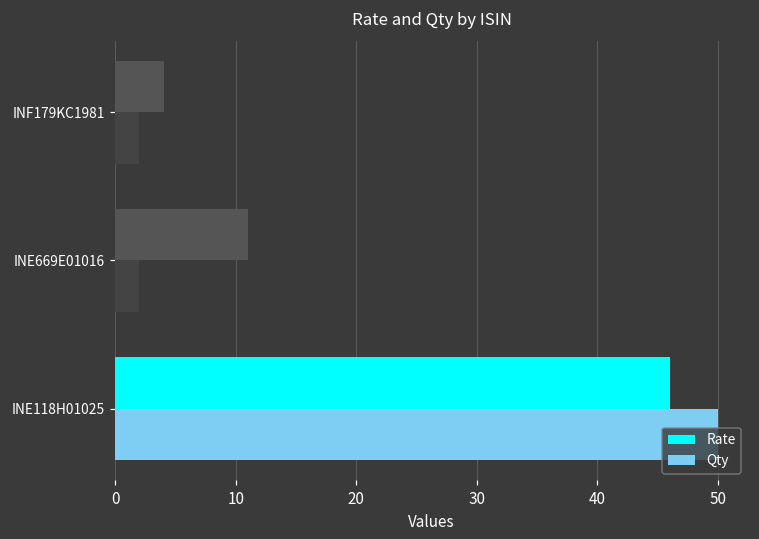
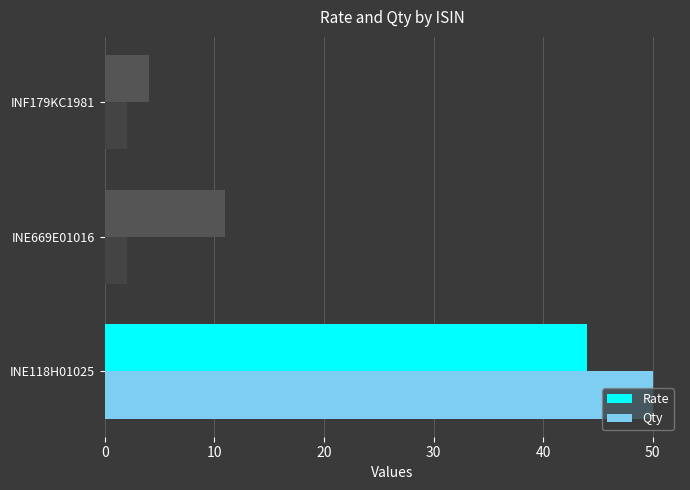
Rate, INE118H01025: 46 -> 44
